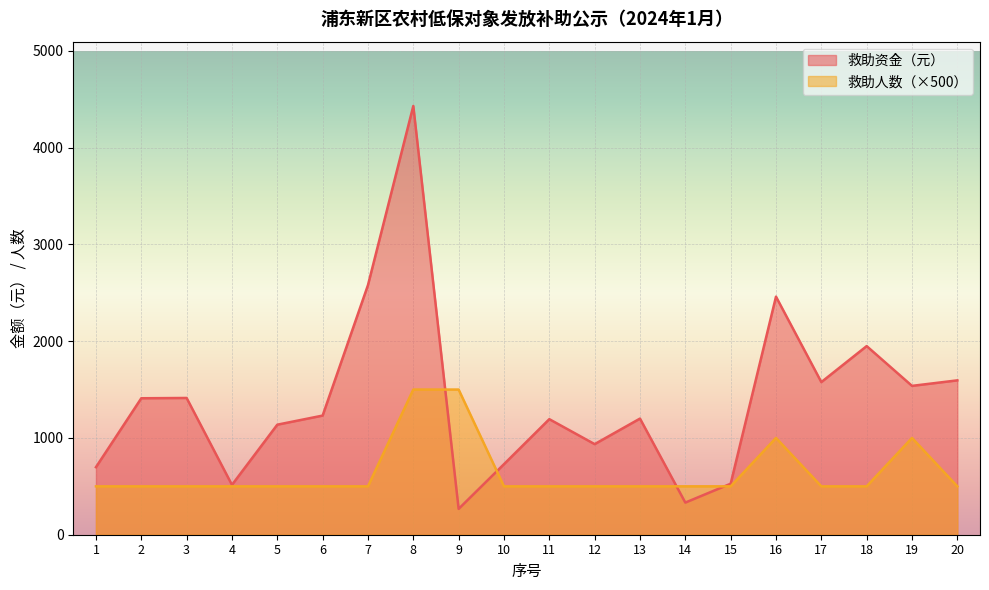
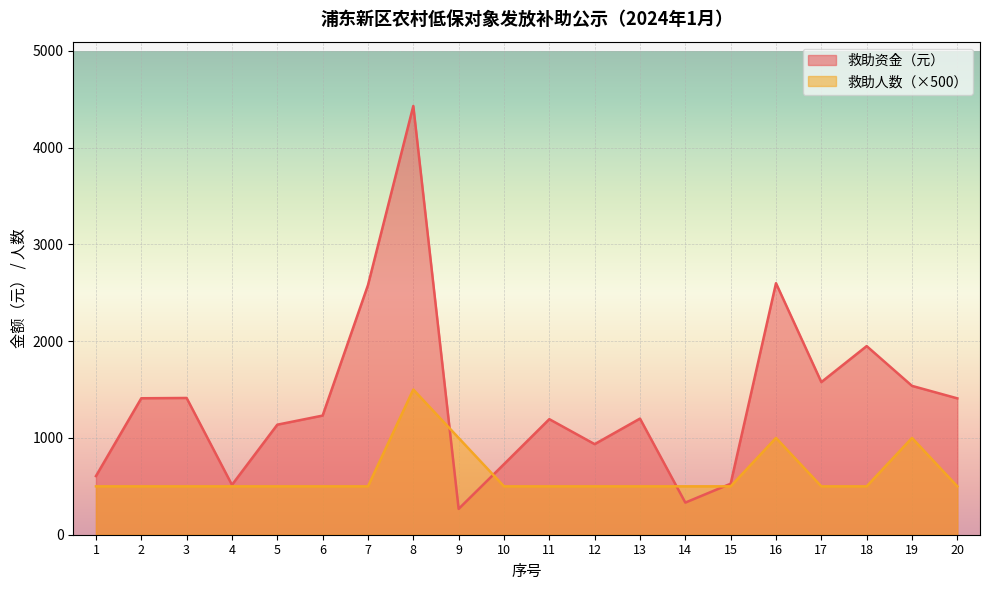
救助资金（元）, 1: 700 -> 600
救助人数（×500）, 9: 1500 -> 1000
救助资金（元）, 16: 2500 -> 2600
救助资金（元）, 20: 1600 -> 1400
